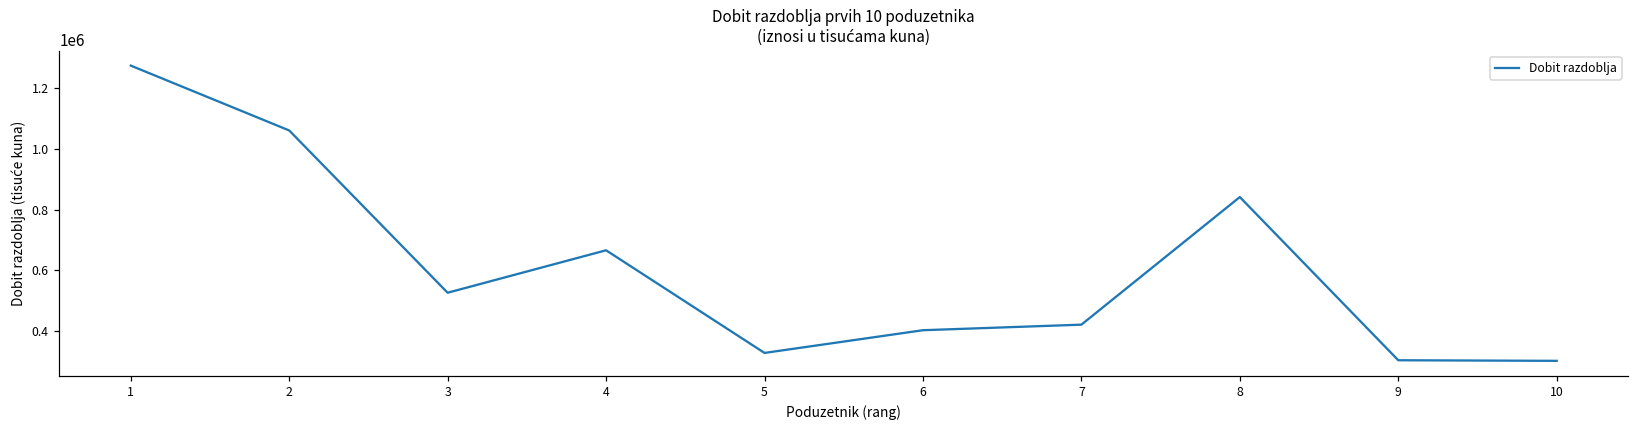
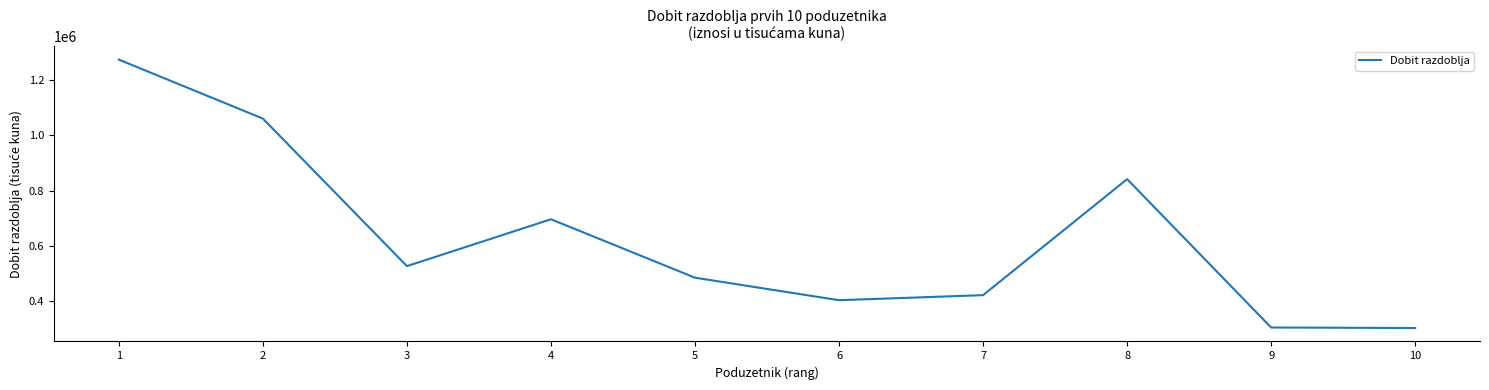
4: 670000 -> 700000
5: 330000 -> 480000
